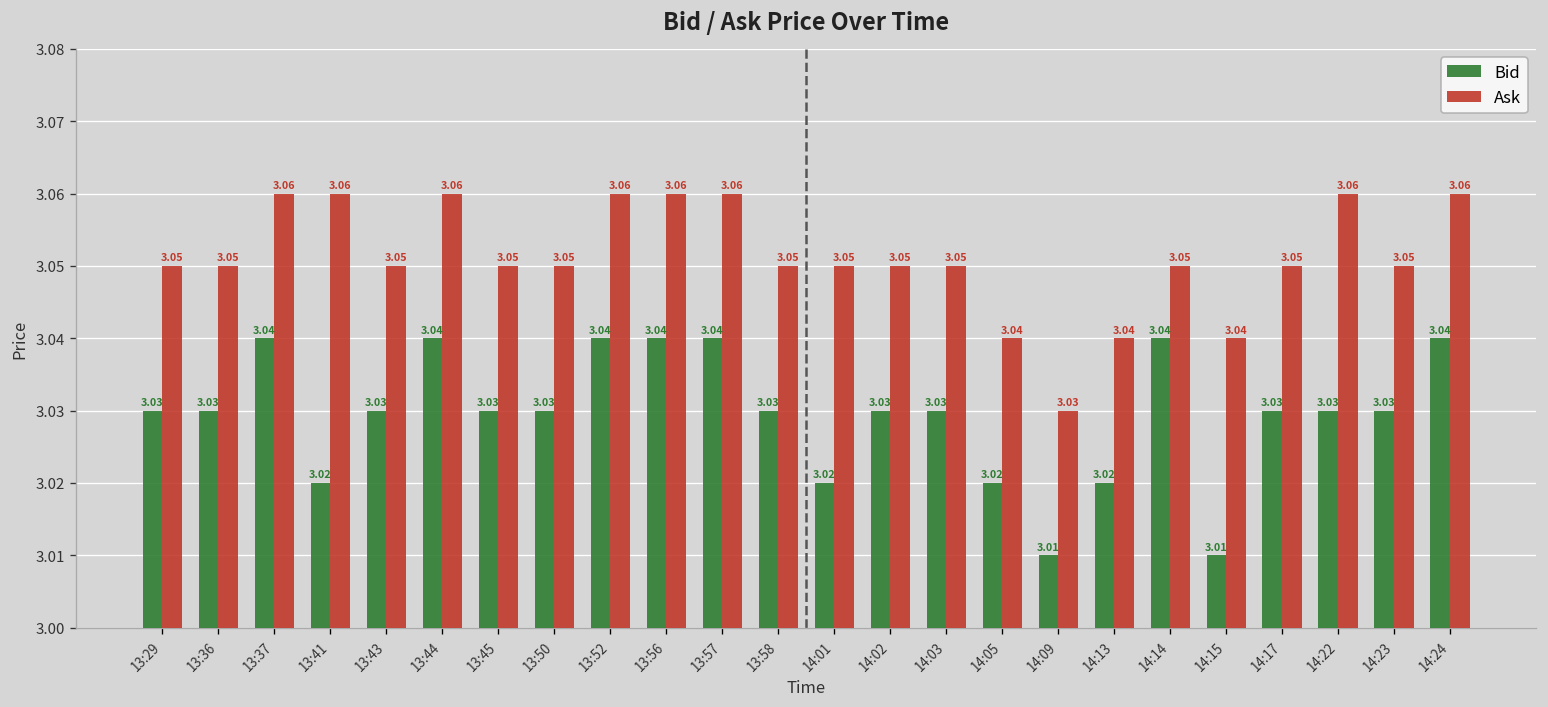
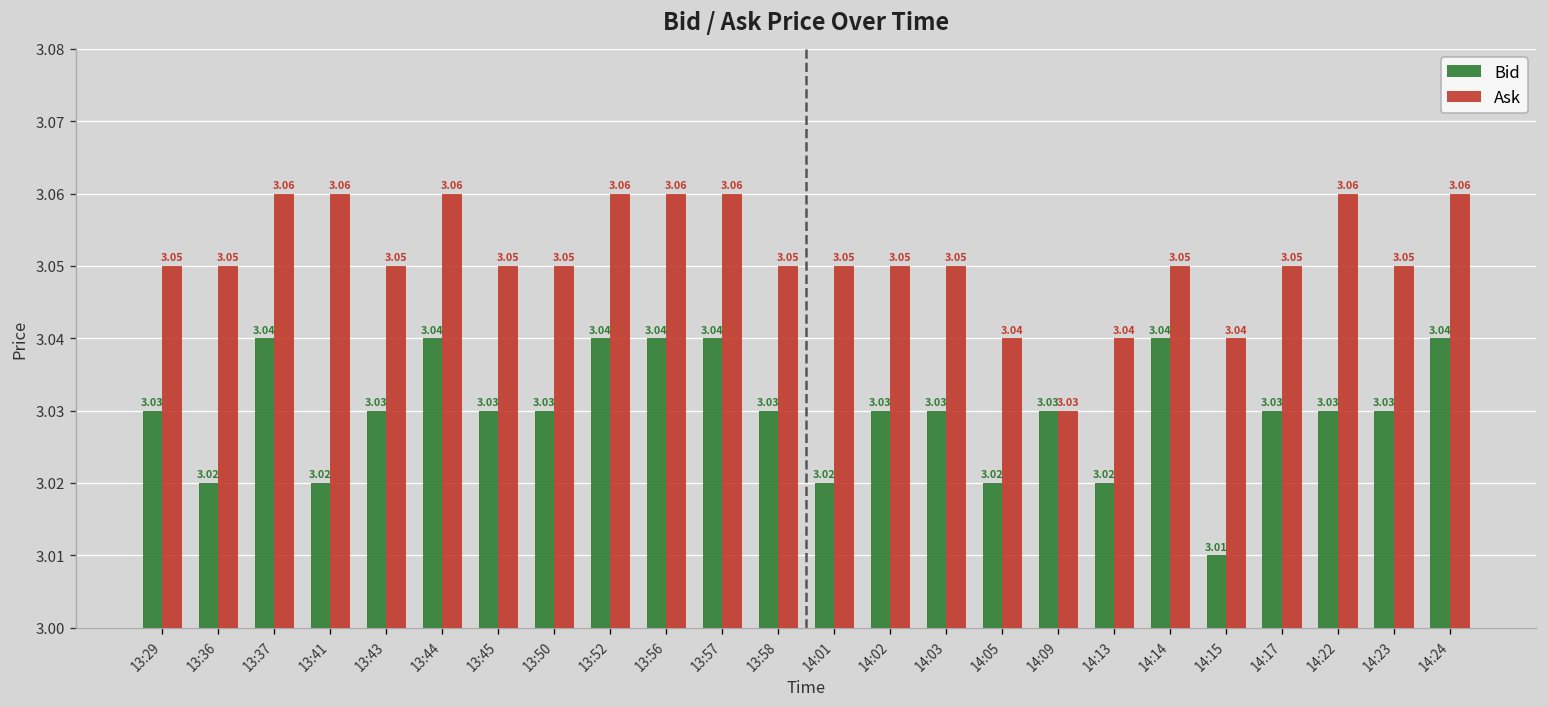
Bid, 13:36: 3.03 -> 3.02
Bid, 14:09: 3.01 -> 3.03
